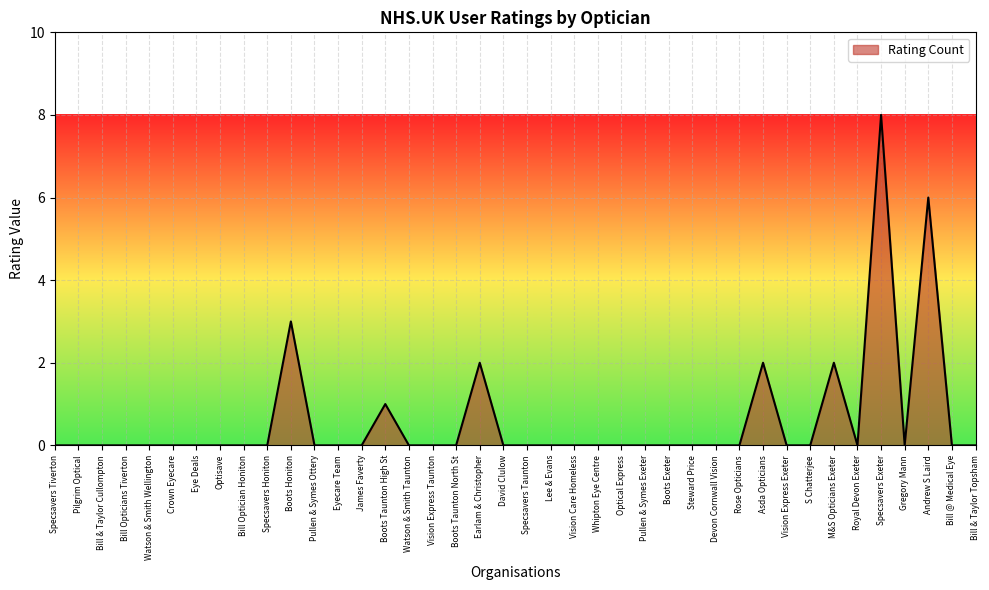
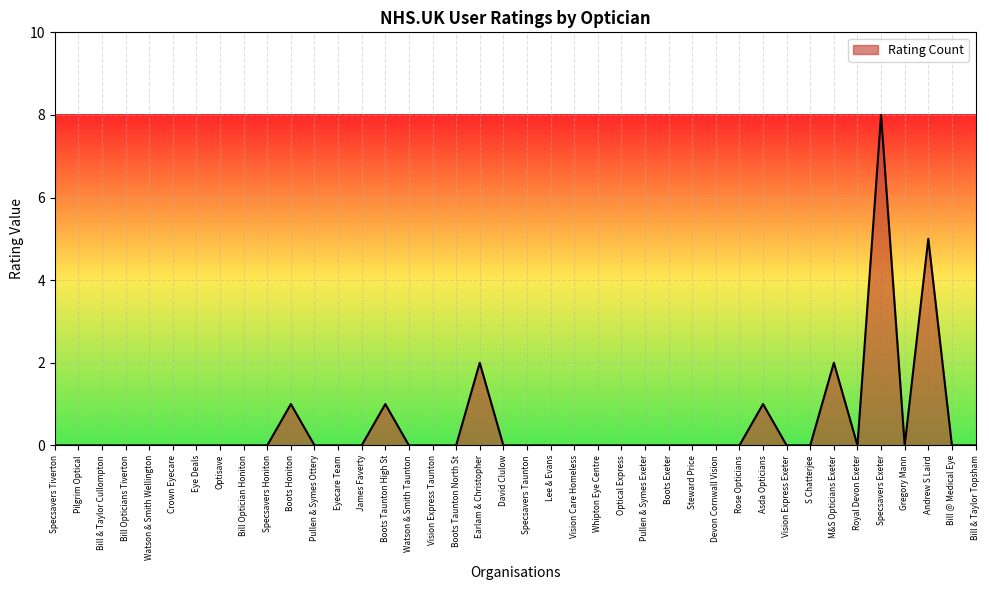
Boots Honiton: 3 -> 1
Asda Opticians: 2 -> 1
Andrew S Laird: 6 -> 5
